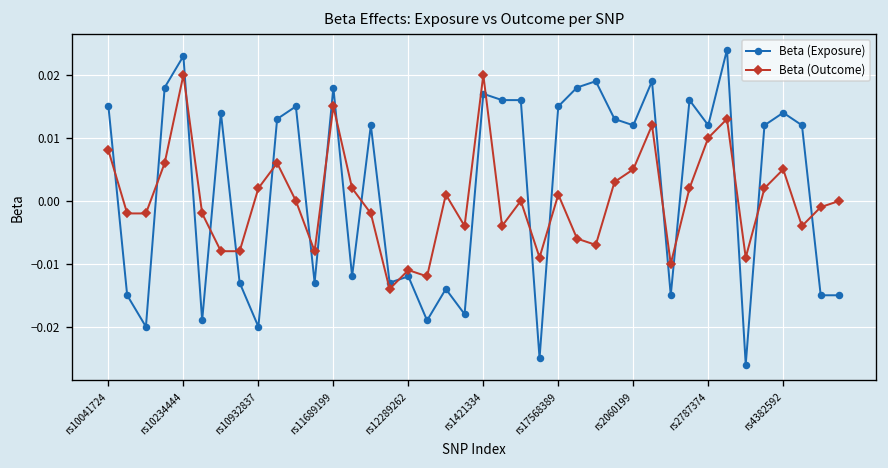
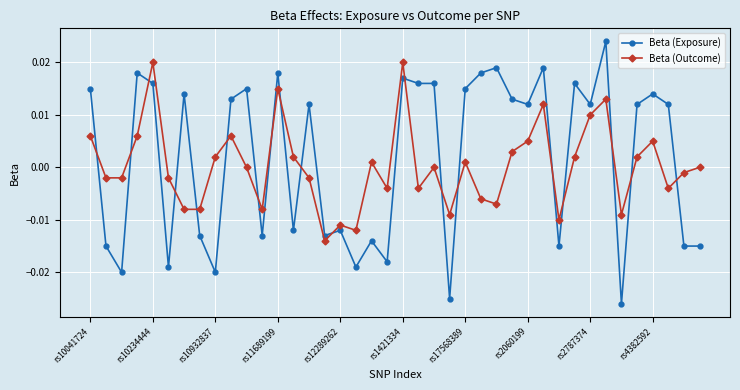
Beta (Outcome), rs10041724: 0.008 -> 0.006
Beta (Exposure), rs10234444: 0.023 -> 0.016
